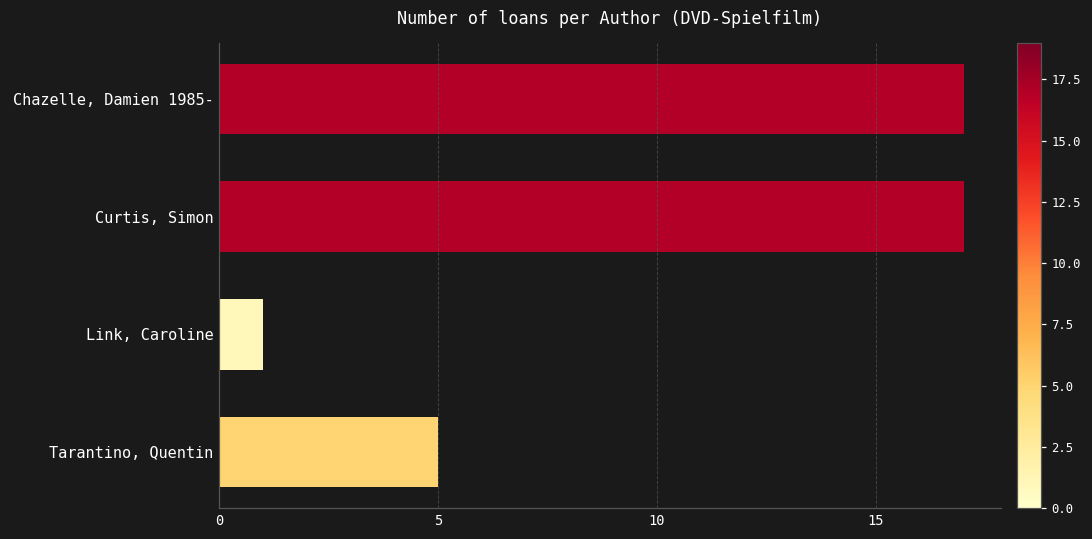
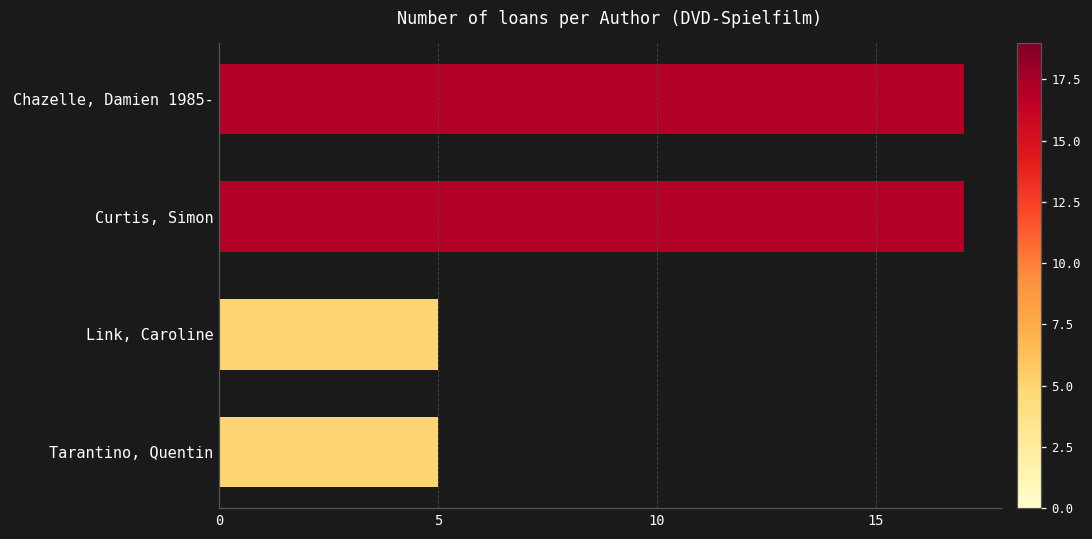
Link, Caroline: 1 -> 5
